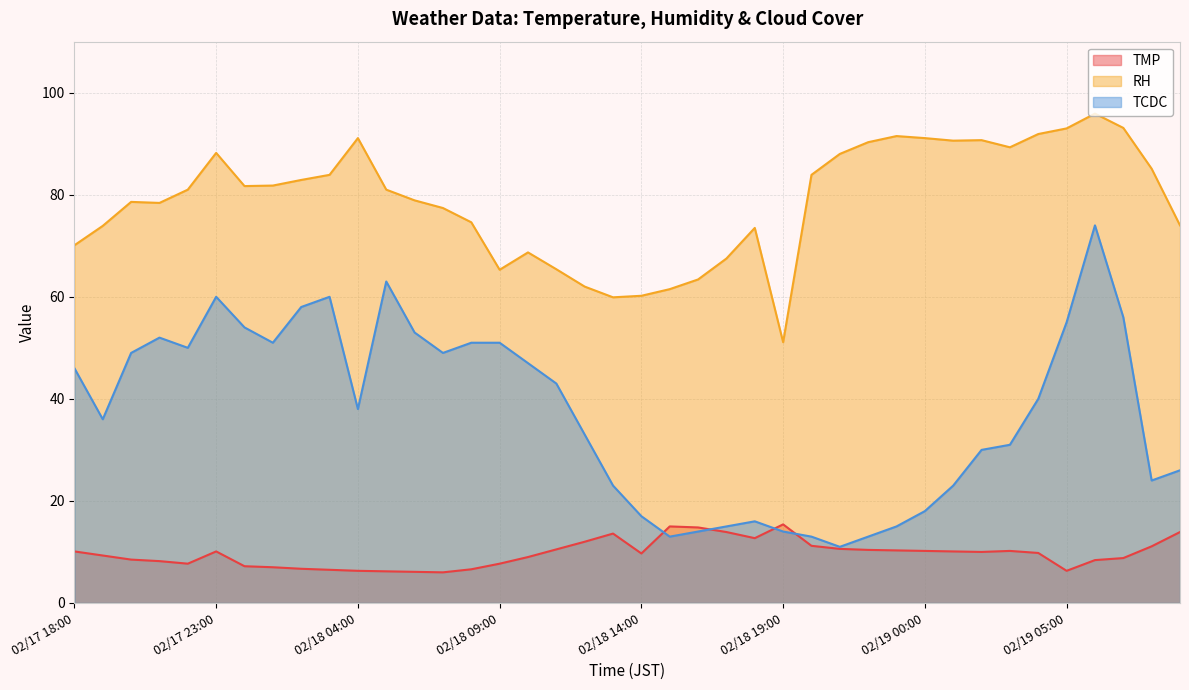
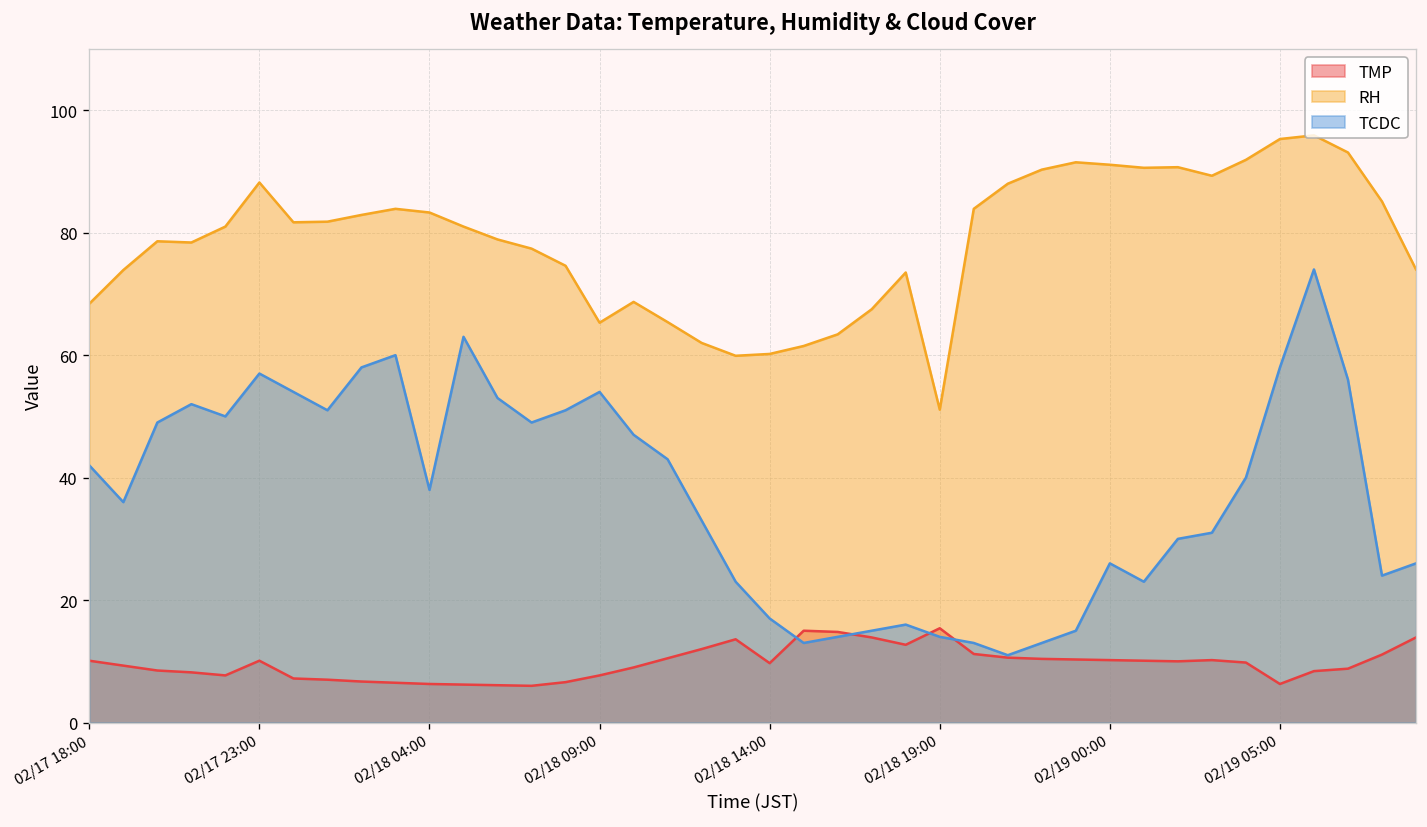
RH, 02/17 18:00: 70 -> 68
TCDC, 02/17 18:00: 46 -> 42
TCDC, 02/17 23:00: 60 -> 57
RH, 02/18 04:00: 91 -> 83
TCDC, 02/18 09:00: 51 -> 54
TCDC, 02/19 00:00: 18 -> 26
RH, 02/19 05:00: 93 -> 95
TCDC, 02/19 05:00: 55 -> 58
